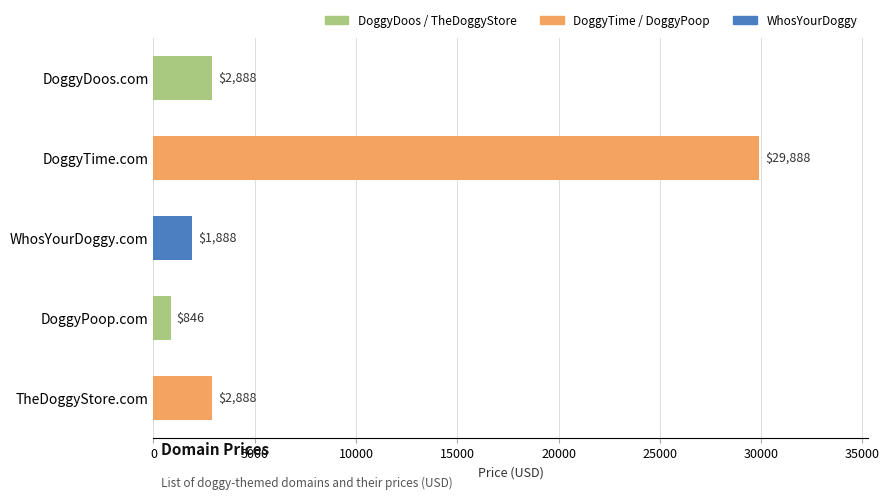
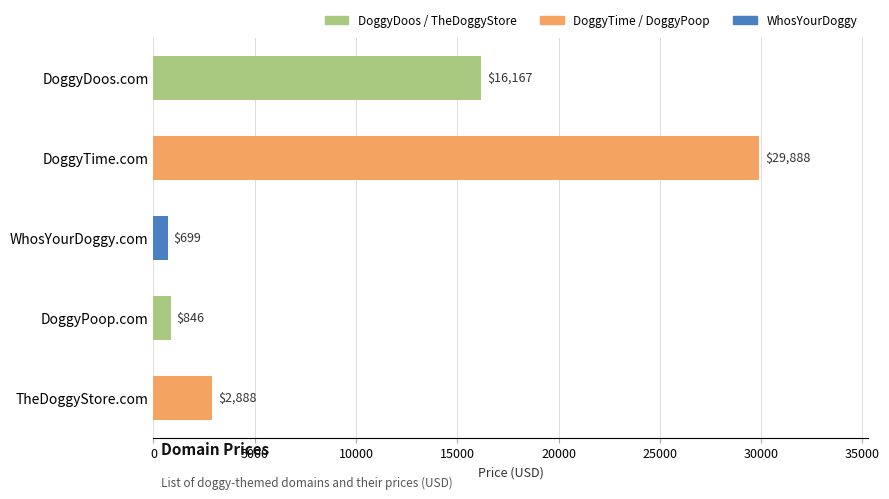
DoggyDoos.com: $2,888 -> $16,167
WhosYourDoggy.com: $1,888 -> $699
